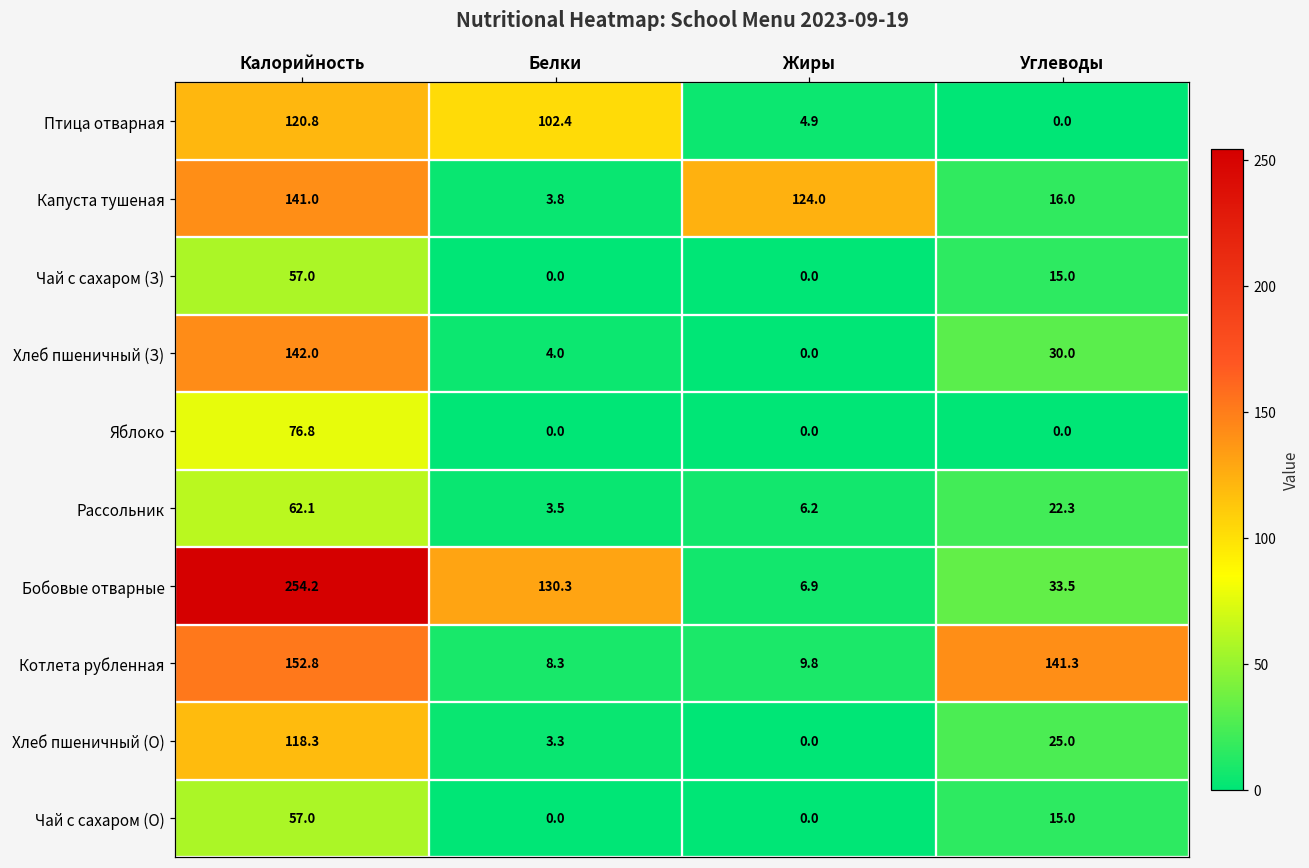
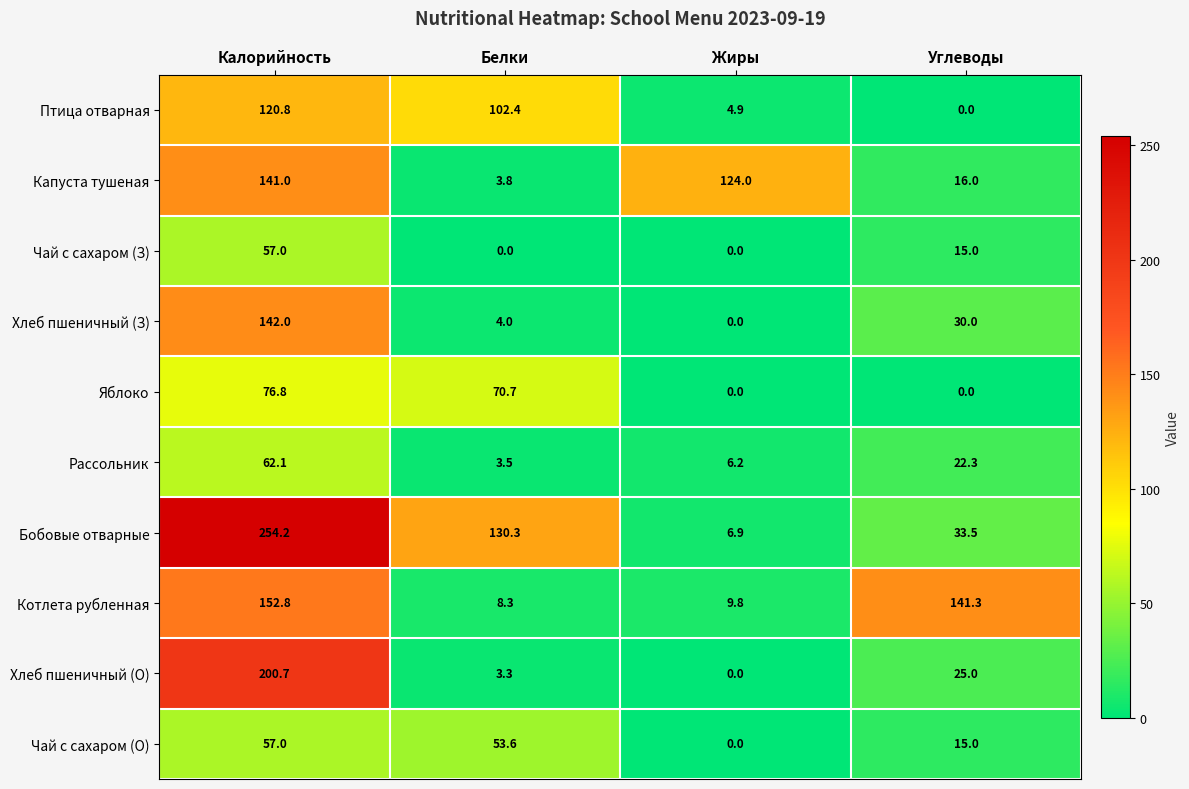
Яблоко, Белки: 0.0 -> 70.7
Хлеб пшеничный (О), Калорийность: 118.3 -> 200.7
Чай с сахаром (О), Белки: 0.0 -> 53.6
